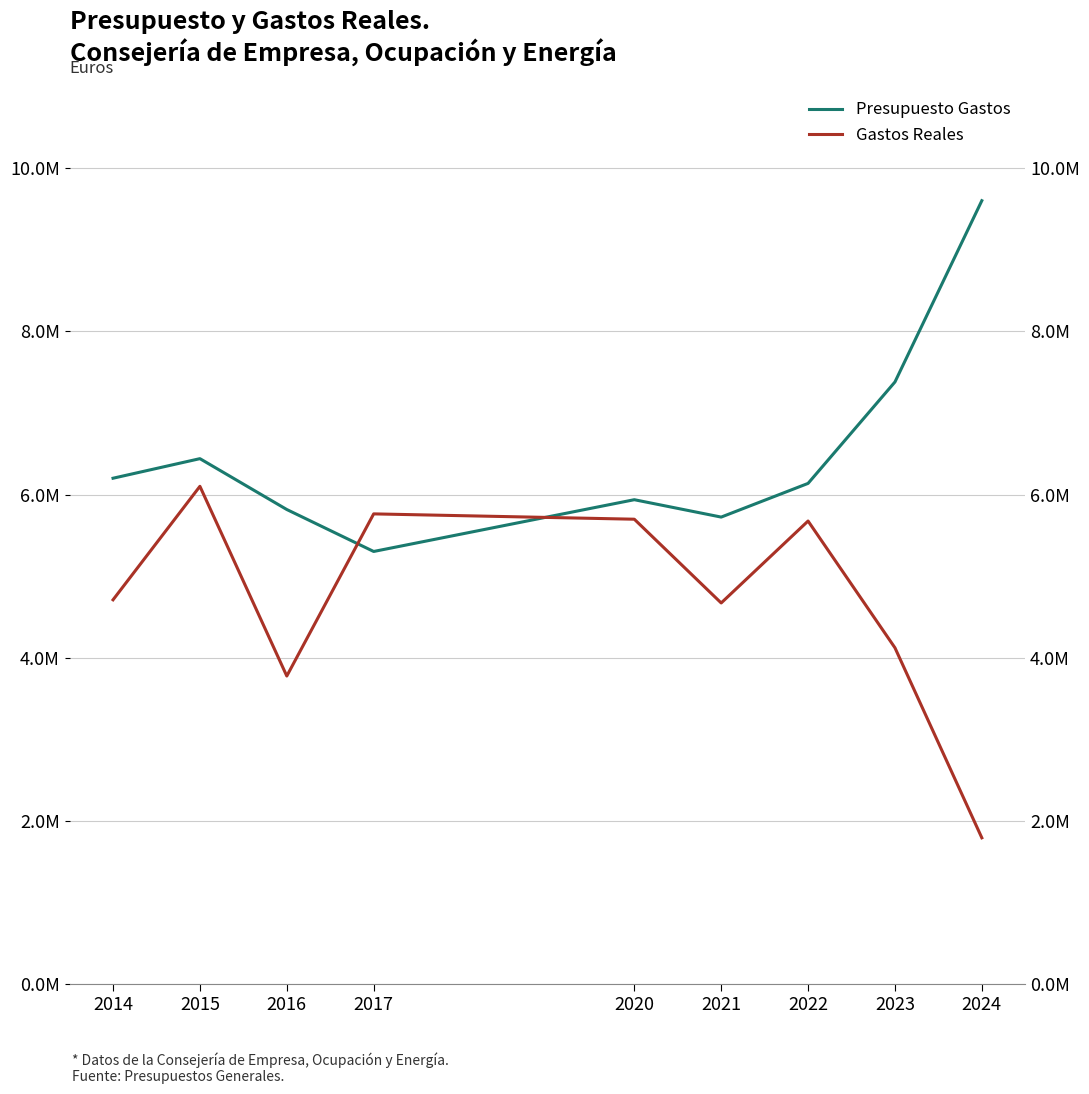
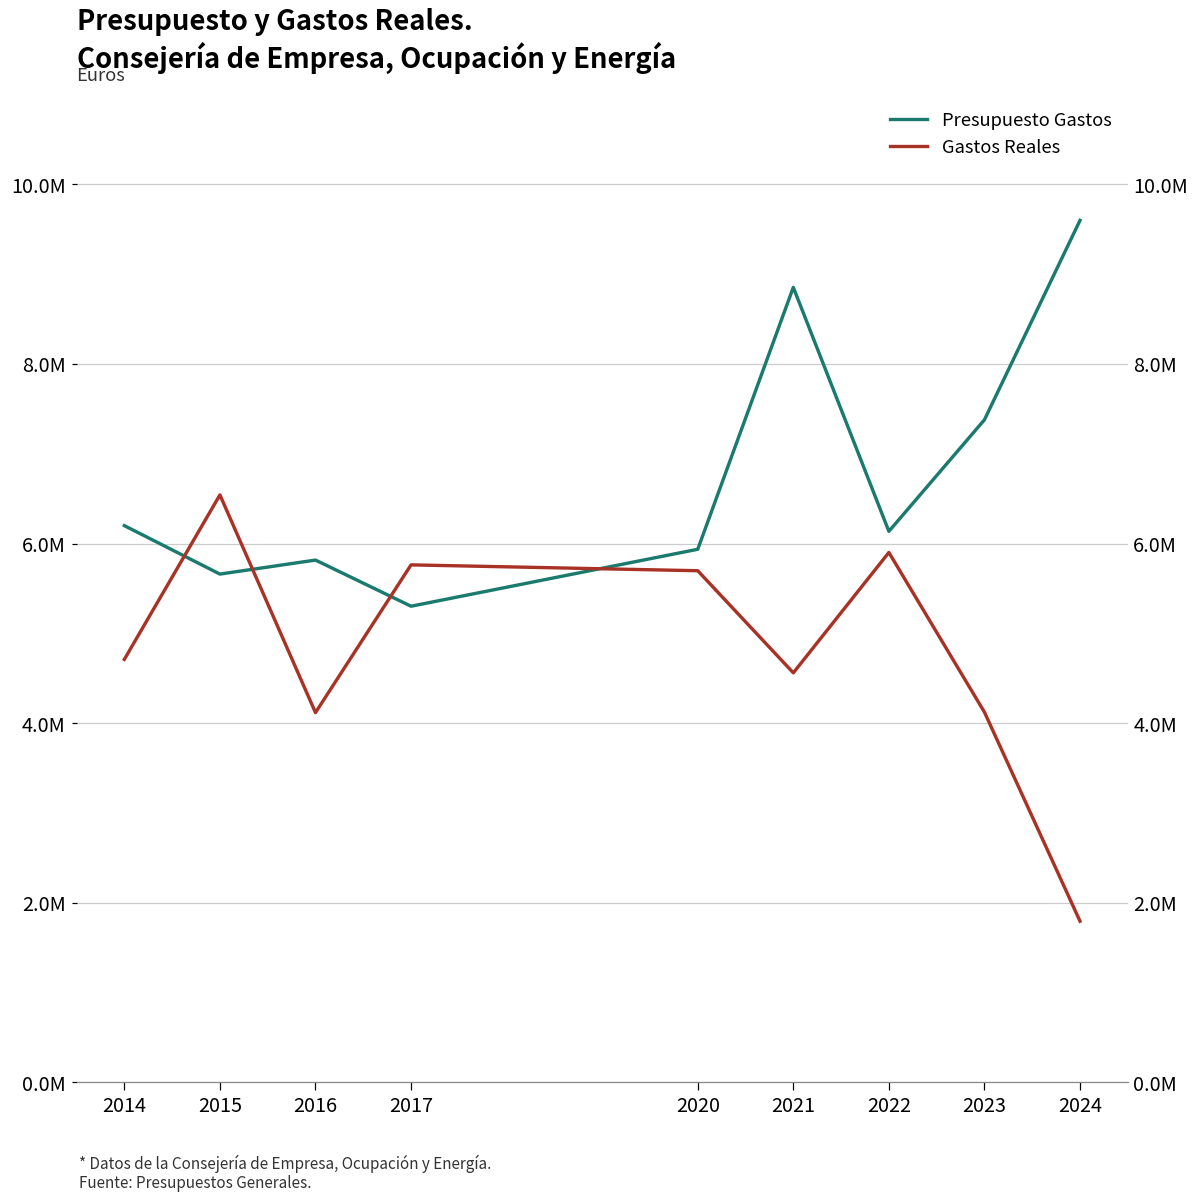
Presupuesto Gastos, 2015: 6400000 -> 5700000
Gastos Reales, 2015: 6100000 -> 6500000
Gastos Reales, 2016: 3800000 -> 4100000
Presupuesto Gastos, 2021: 5700000 -> 8900000
Gastos Reales, 2021: 4700000 -> 4600000
Gastos Reales, 2022: 5700000 -> 5900000
